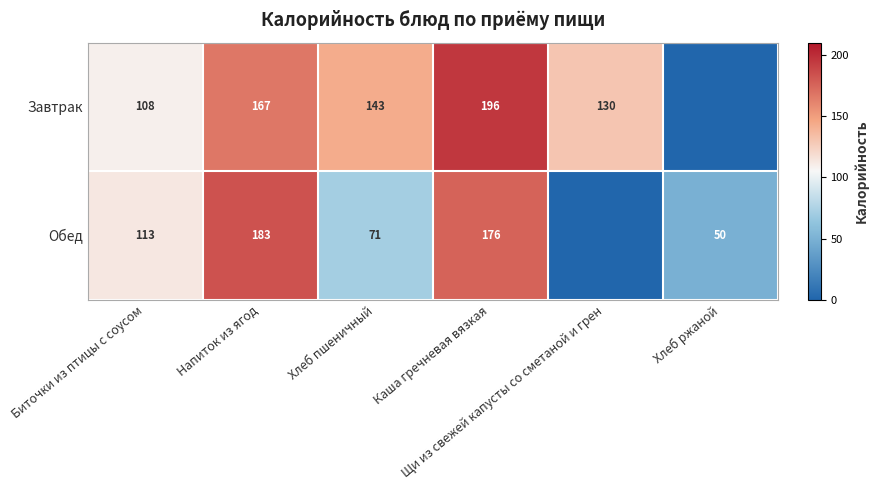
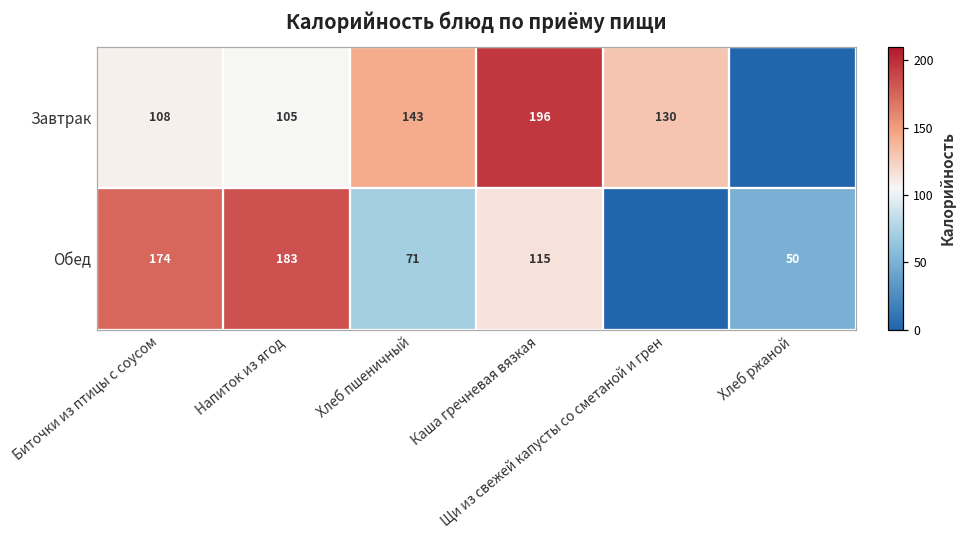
Завтрак, Напиток из ягод: 167 -> 105
Обед, Биточки из птицы с соусом: 113 -> 174
Обед, Каша гречневая вязкая: 176 -> 115
